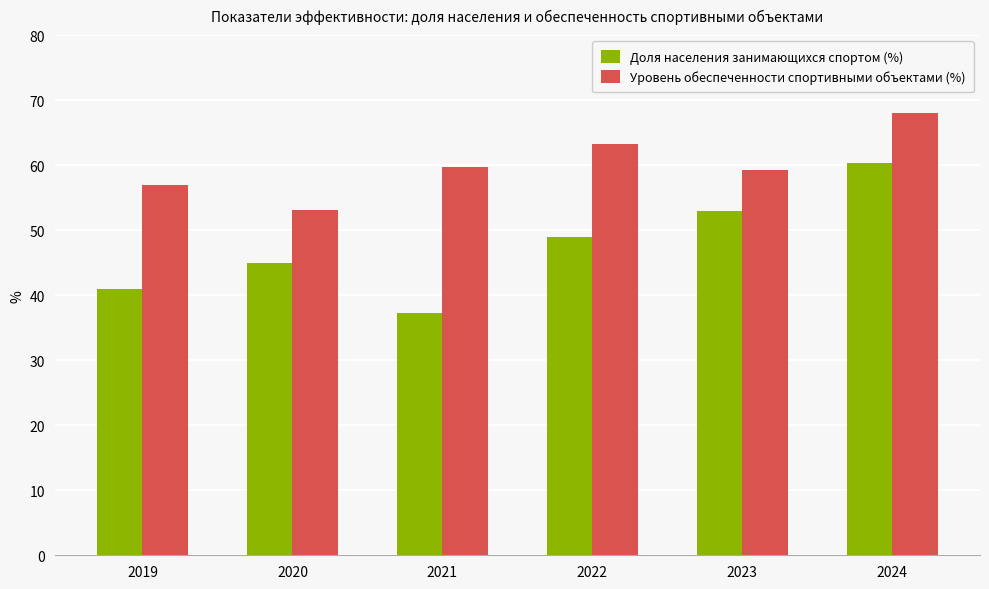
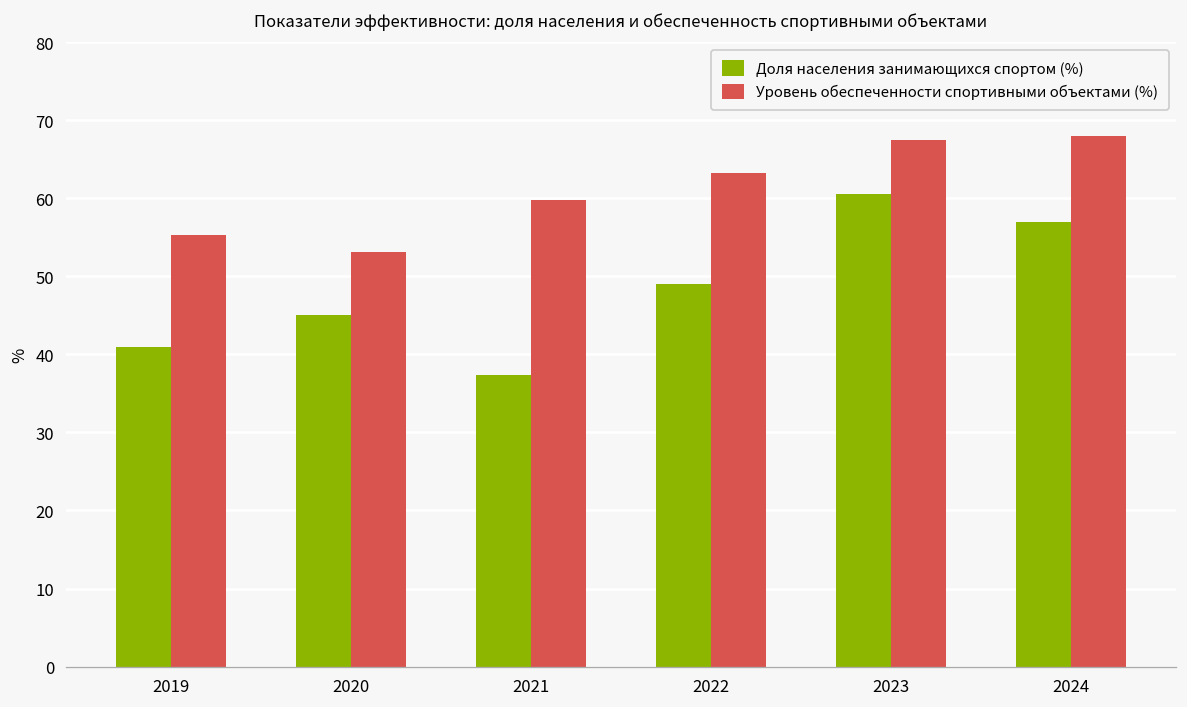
Уровень обеспеченности спортивными объектами (%), 2019: 57 -> 55
Доля населения занимающихся спортом (%), 2023: 53 -> 61
Уровень обеспеченности спортивными объектами (%), 2023: 59 -> 67
Доля населения занимающихся спортом (%), 2024: 60 -> 57
